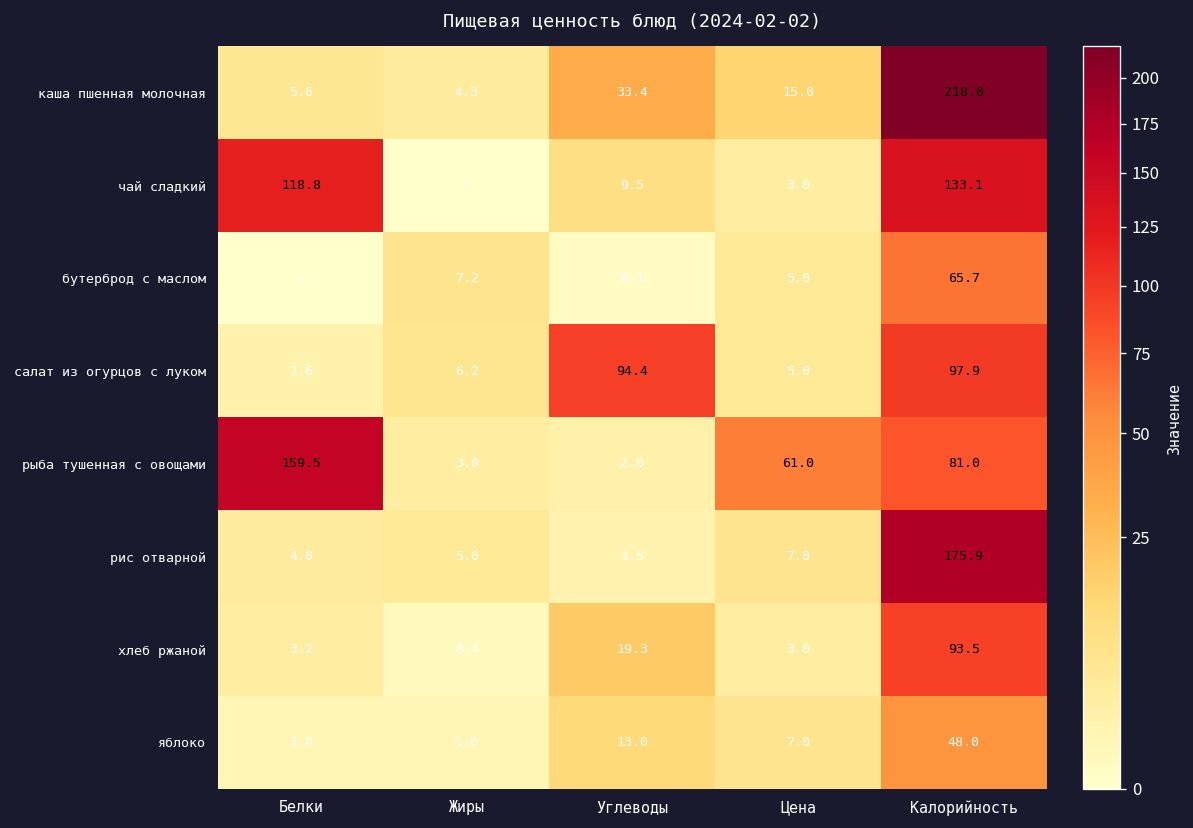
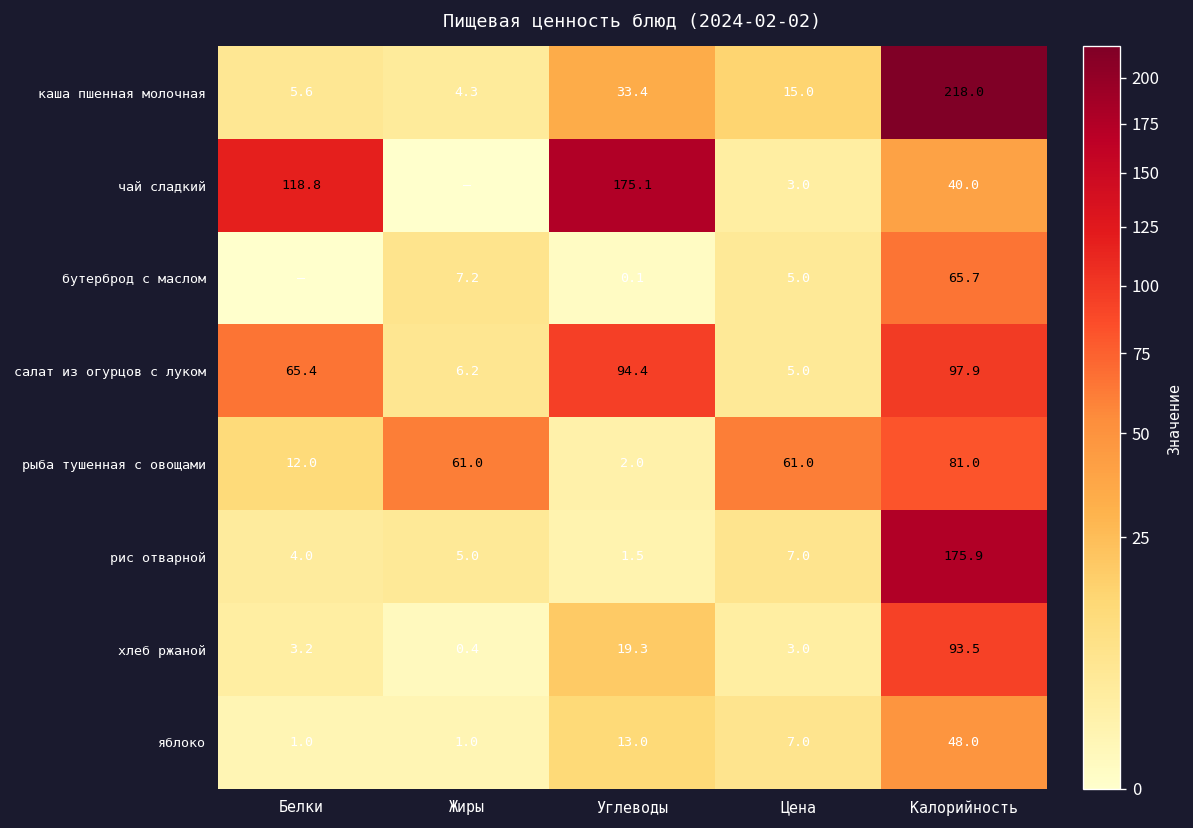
чай сладкий, Углеводы: 9.5 -> 175.1
чай сладкий, Калорийность: 133.1 -> 40.0
салат из огурцов с луком, Белки: 1.6 -> 65.4
рыба тушенная с овощами, Белки: 159.5 -> 12.0
рыба тушенная с овощами, Жиры: 3.0 -> 61.0
